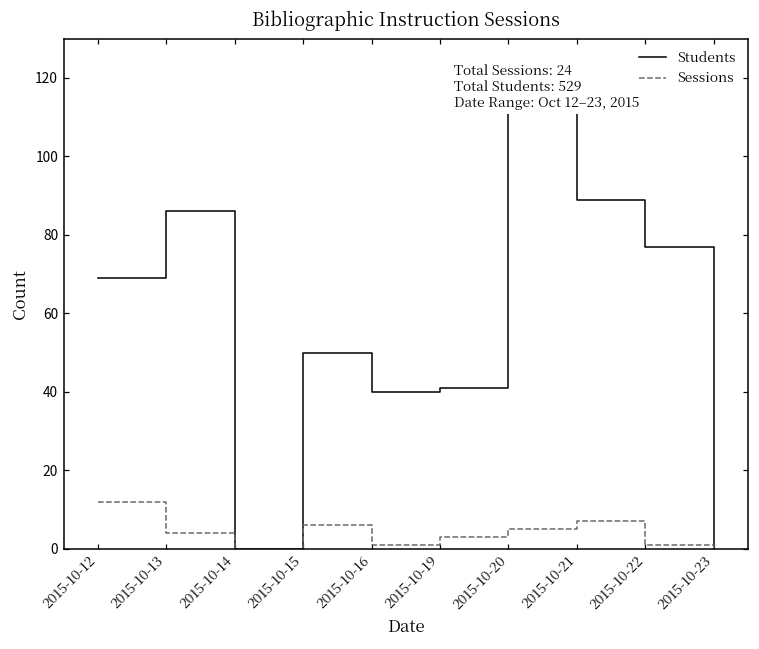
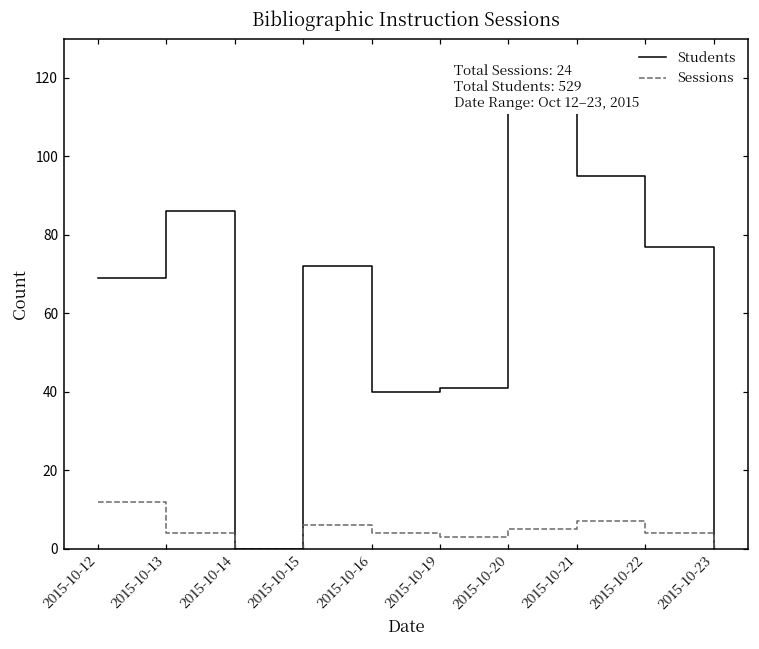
Students, 2015-10-15: 50 -> 72
Sessions, 2015-10-16: 1 -> 4
Students, 2015-10-21: 89 -> 95
Sessions, 2015-10-22: 1 -> 4
